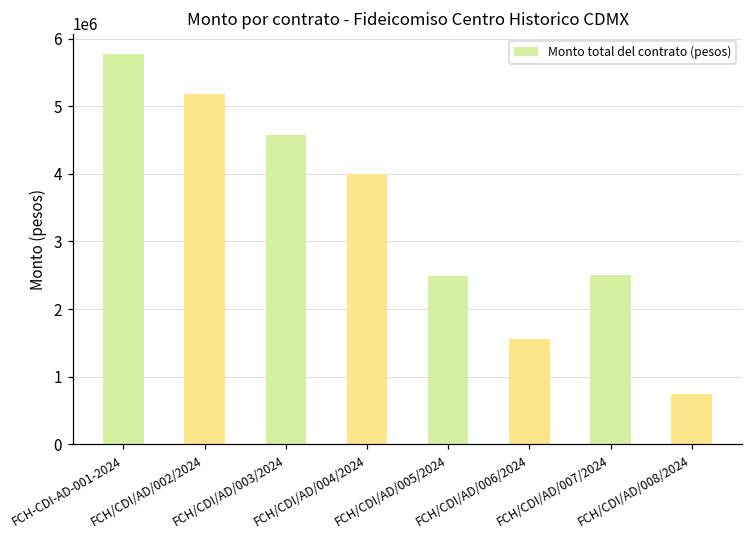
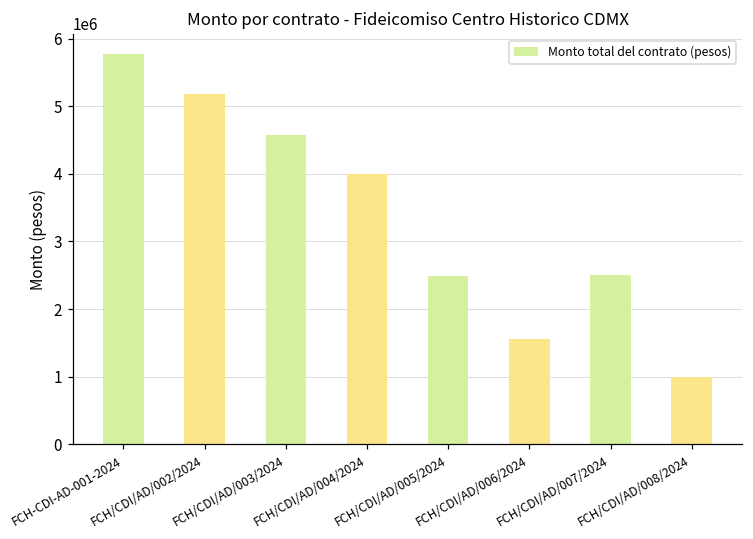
FCH/CDI/AD/008/2024: 700000 -> 1000000
